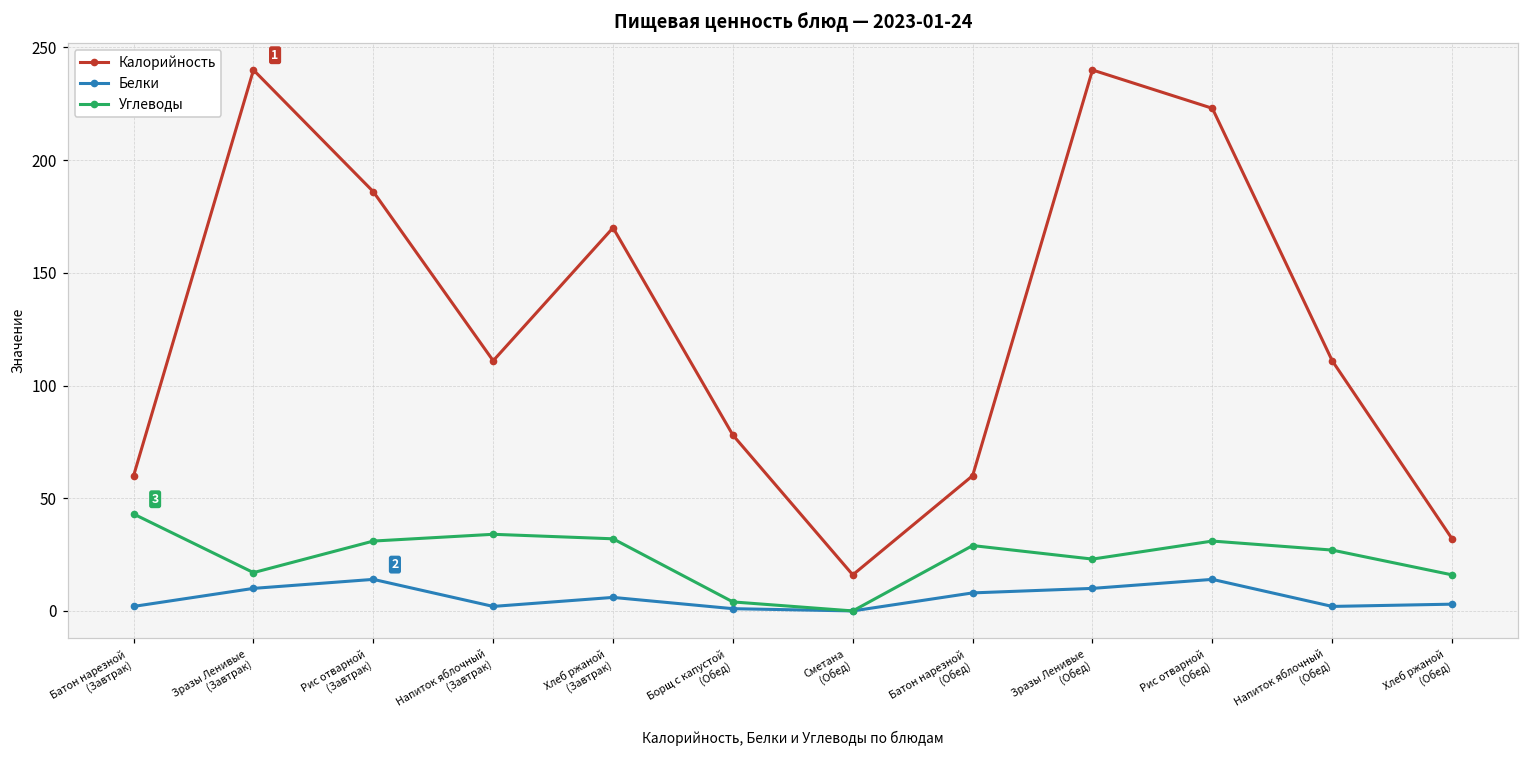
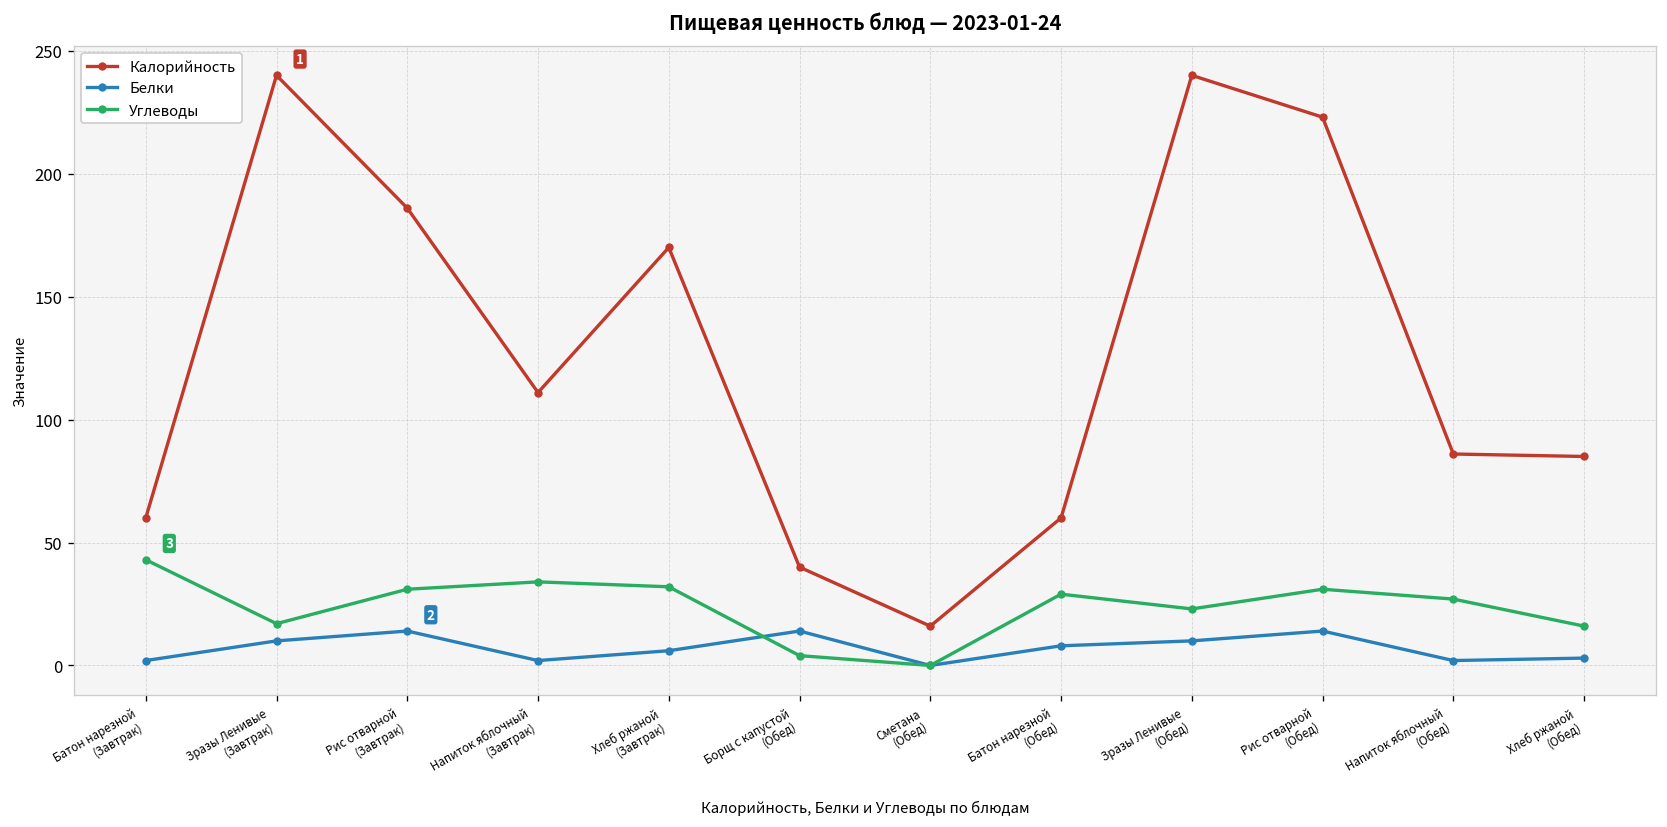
Калорийность, Борщ с капустой (Обед): 78 -> 40
Белки, Борщ с капустой (Обед): 1 -> 14
Калорийность, Напиток яблочный (Обед): 111 -> 86
Калорийность, Хлеб ржаной (Обед): 32 -> 85
